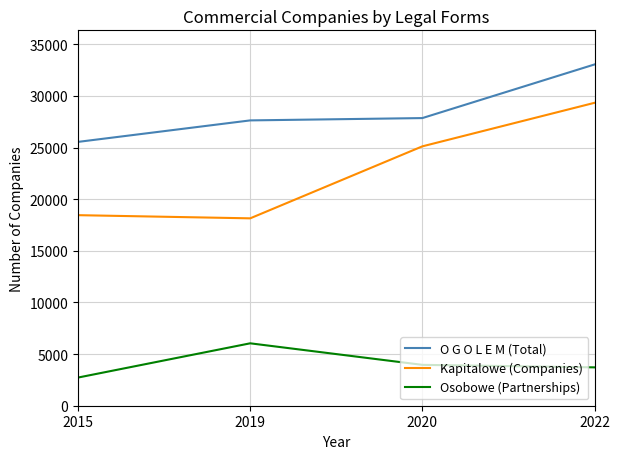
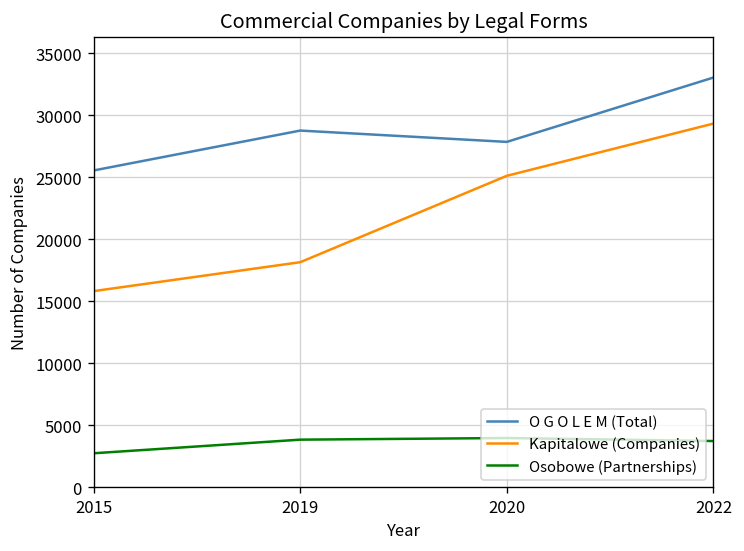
Kapitalowe (Companies), 2015: 18500 -> 15800
O G O L E M (Total), 2019: 27600 -> 28800
Osobowe (Partnerships), 2019: 6000 -> 3800
